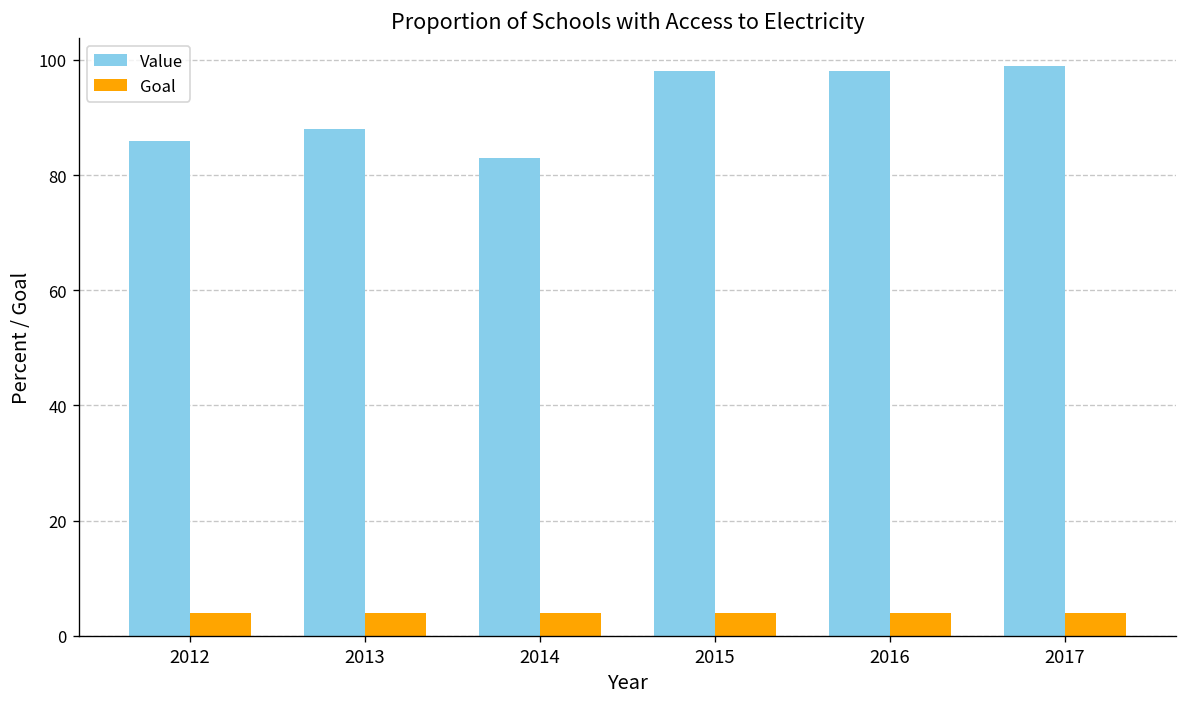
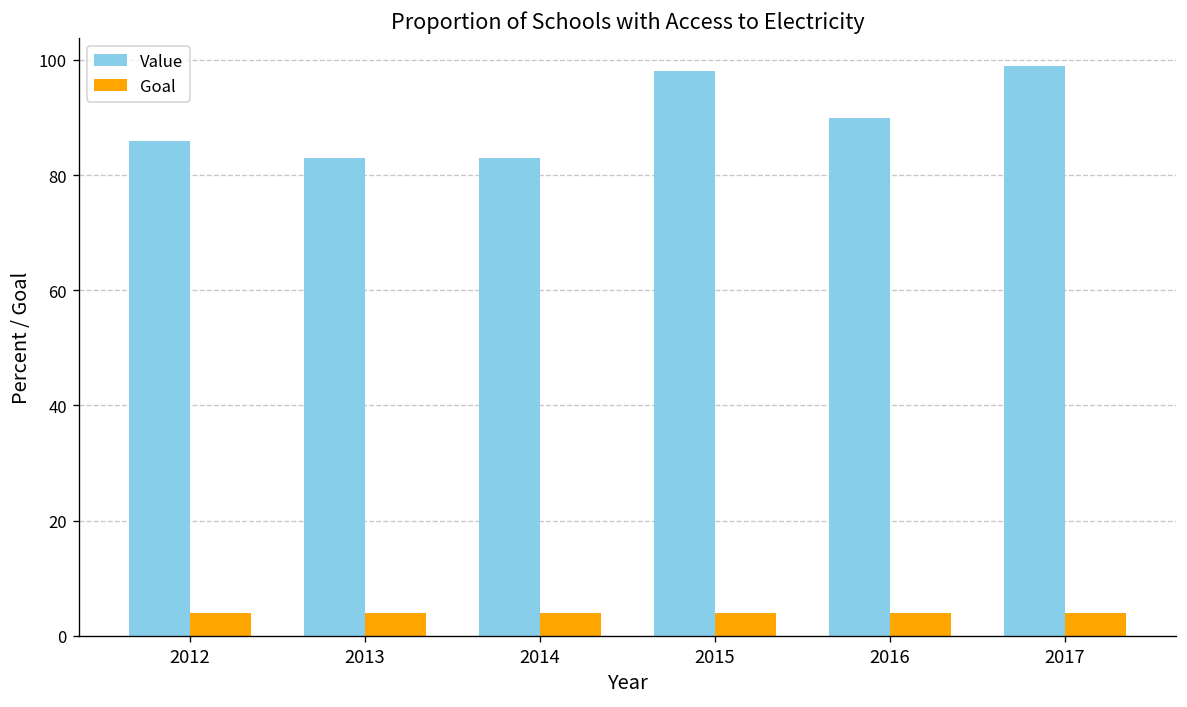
Value, 2013: 88 -> 83
Value, 2016: 98 -> 90
